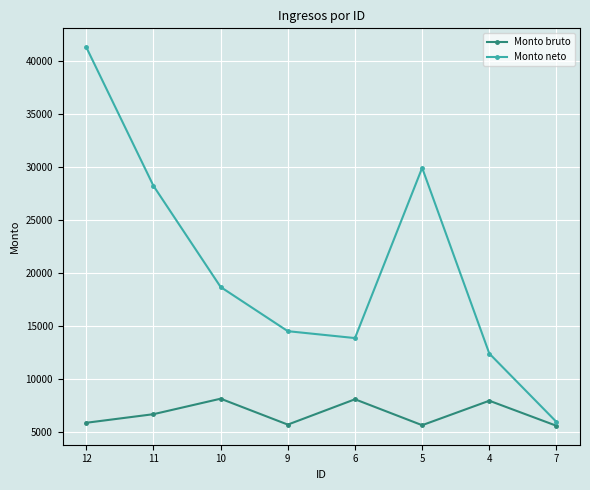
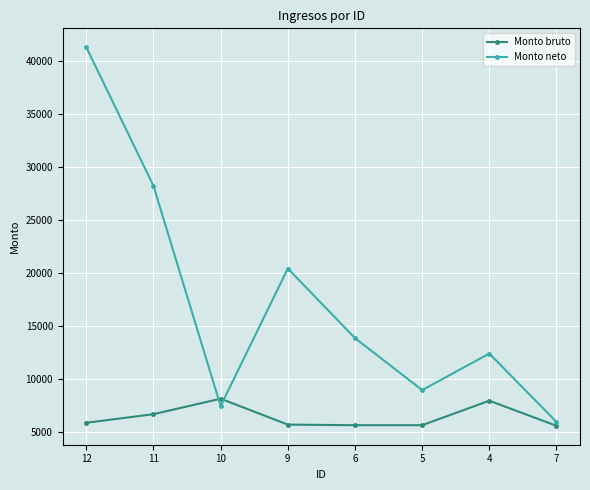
Monto neto, 10: 18700 -> 7500
Monto neto, 9: 14500 -> 20400
Monto bruto, 6: 8100 -> 5600
Monto neto, 5: 29900 -> 9000
